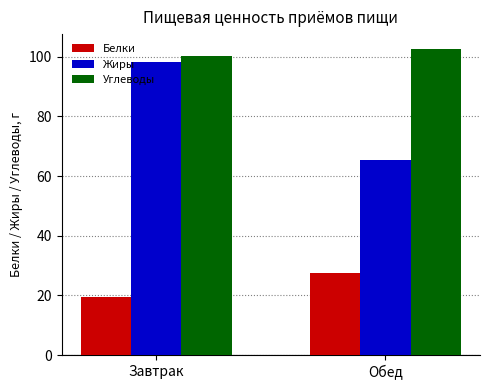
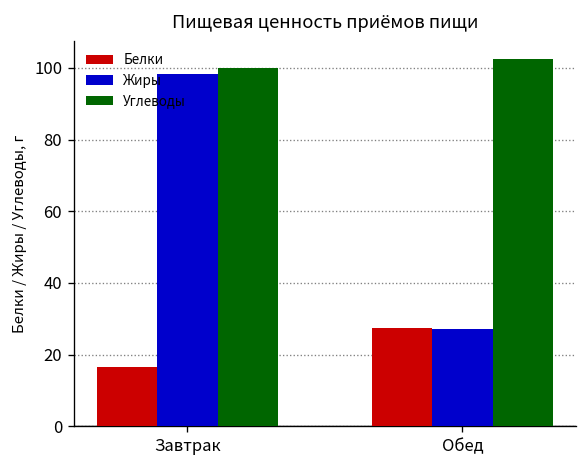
Белки, Завтрак: 19 -> 17
Жиры, Обед: 65 -> 27
